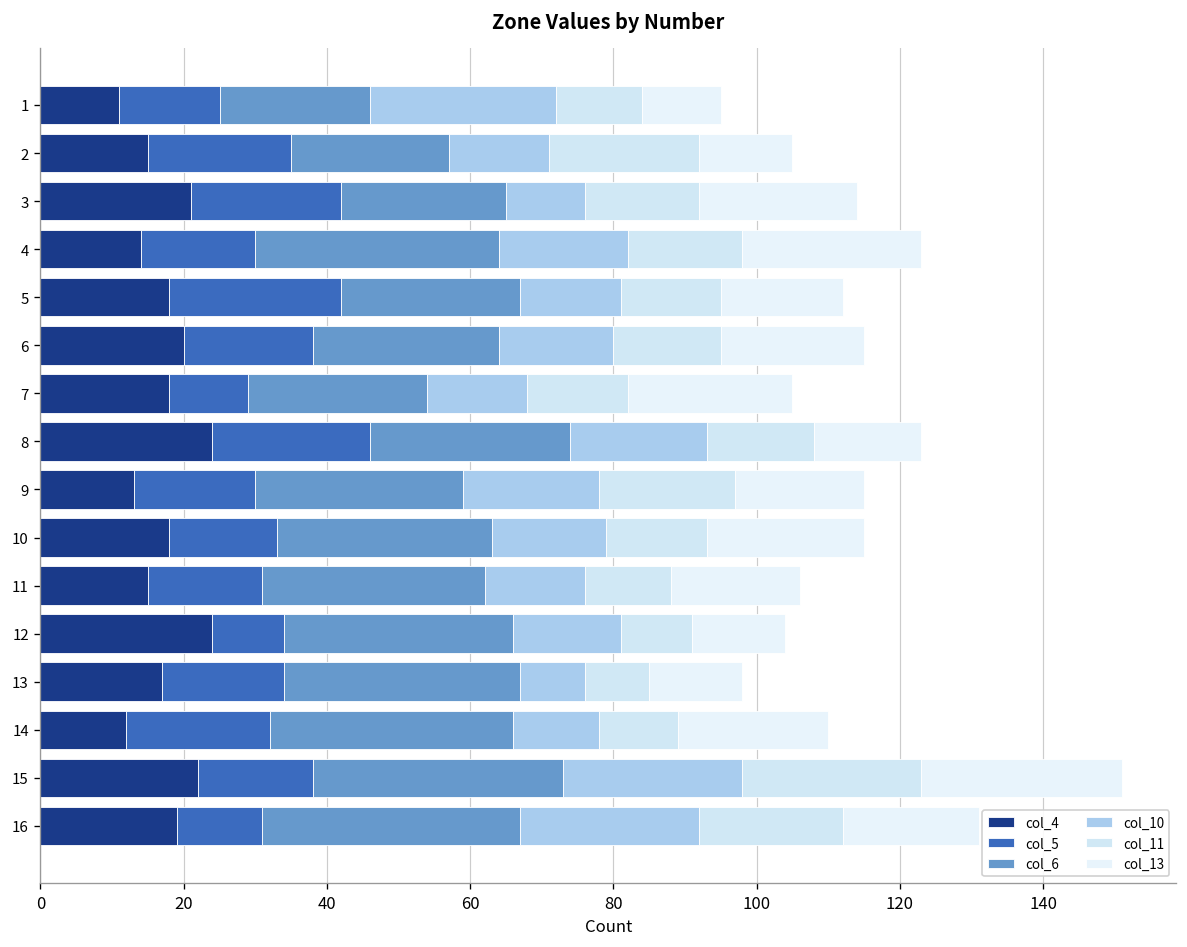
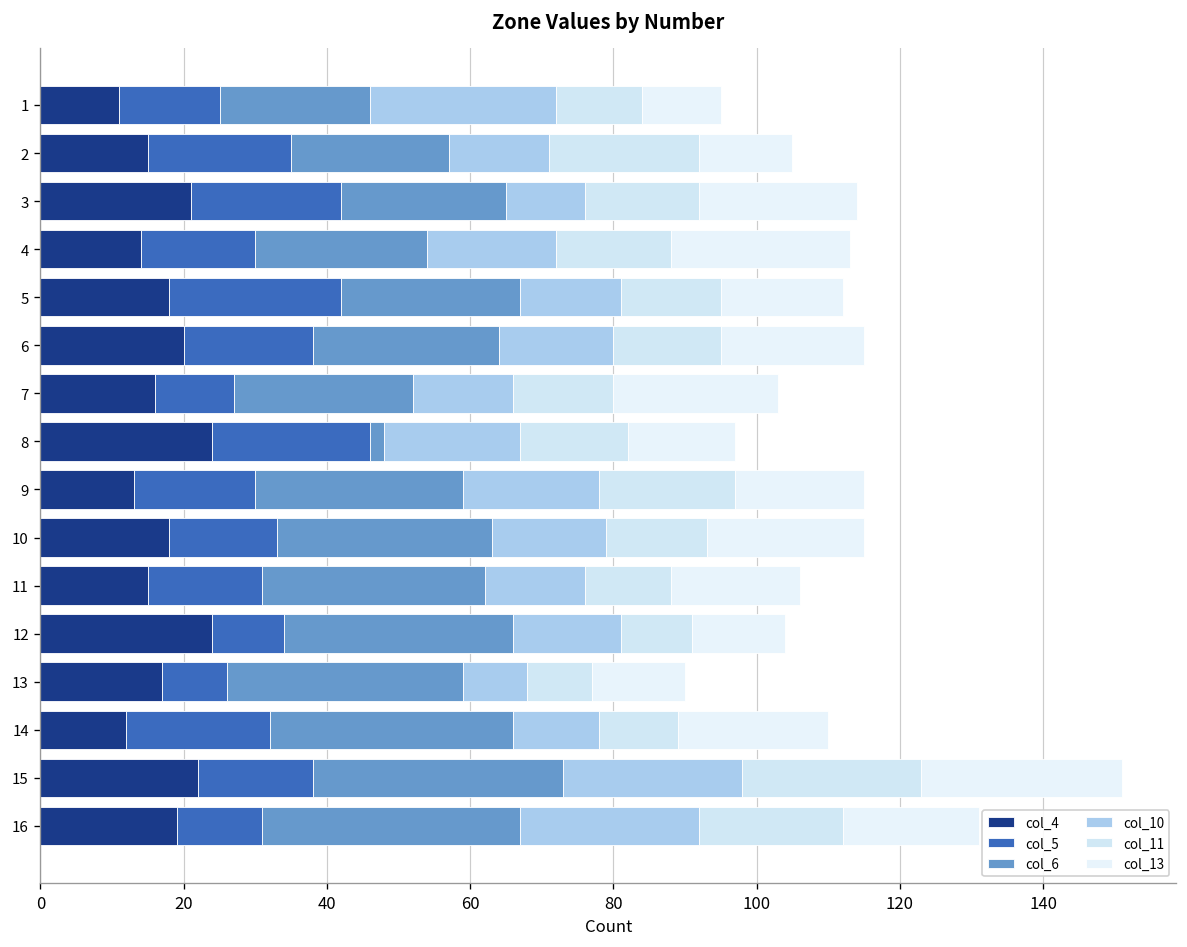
col_6, 4: 34 -> 24
col_4, 7: 18 -> 16
col_6, 8: 28 -> 2
col_5, 13: 17 -> 9
